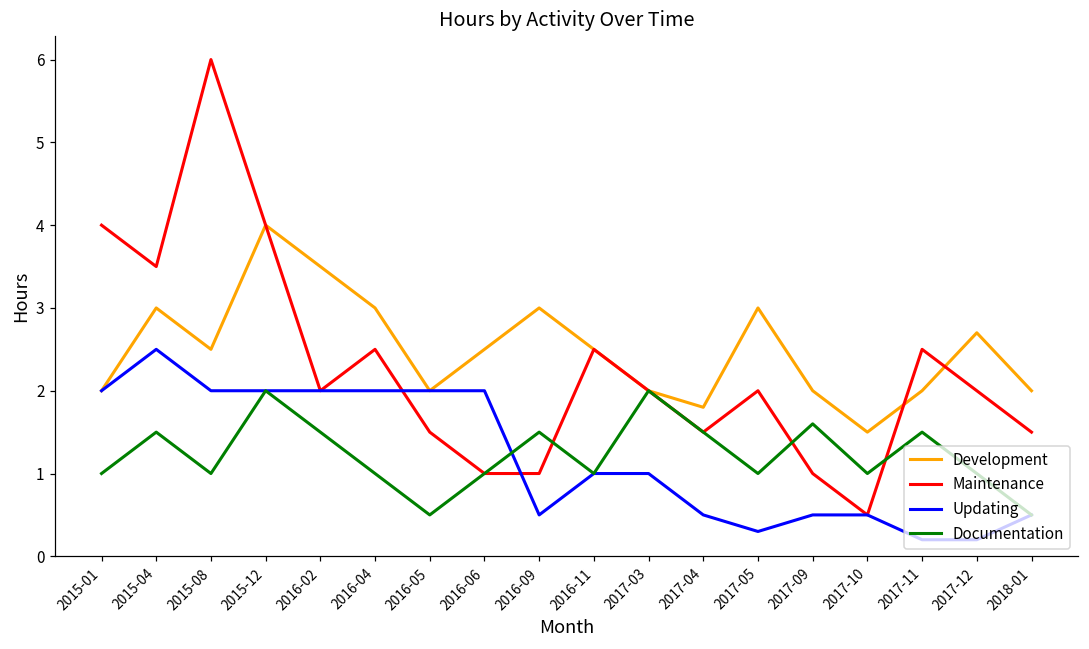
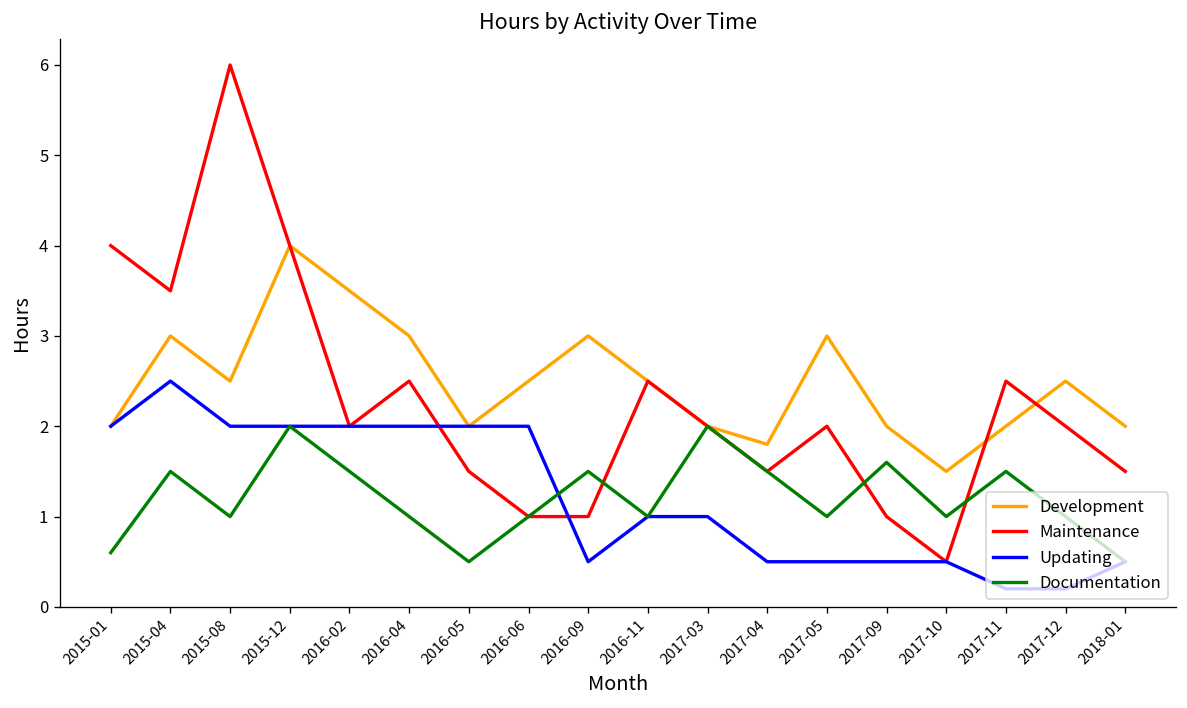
Documentation, 2015-01: 1.0 -> 0.6
Updating, 2017-05: 0.3 -> 0.5
Development, 2017-12: 2.7 -> 2.5
